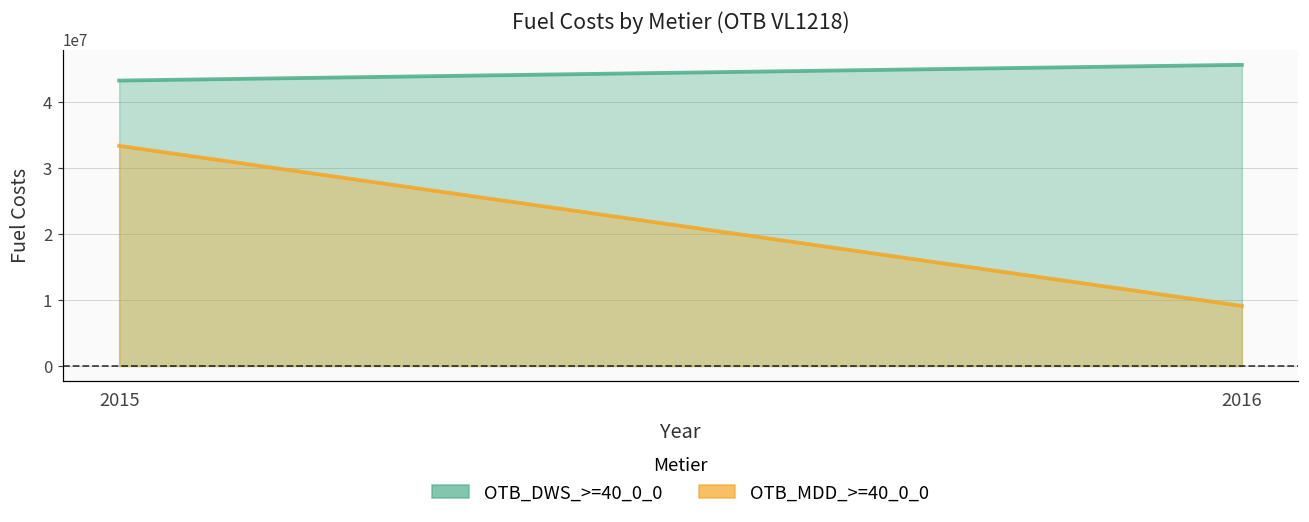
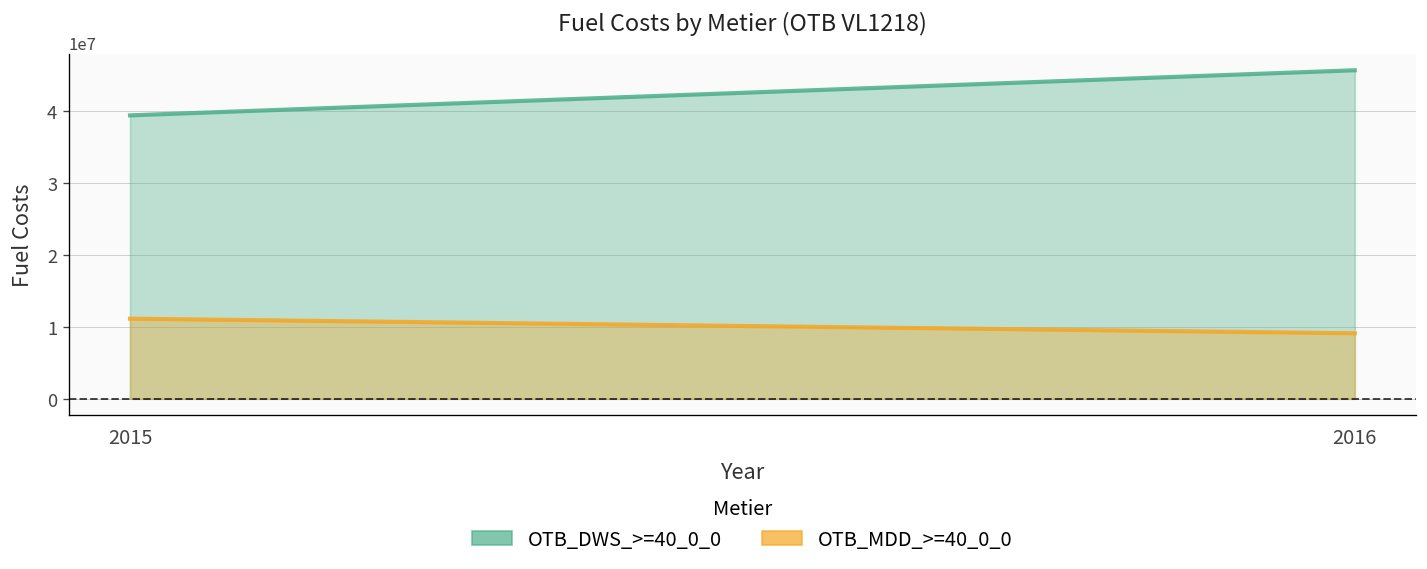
OTB_DWS_>=40_0_0, 2015: 43000000 -> 39000000
OTB_MDD_>=40_0_0, 2015: 33000000 -> 11000000
